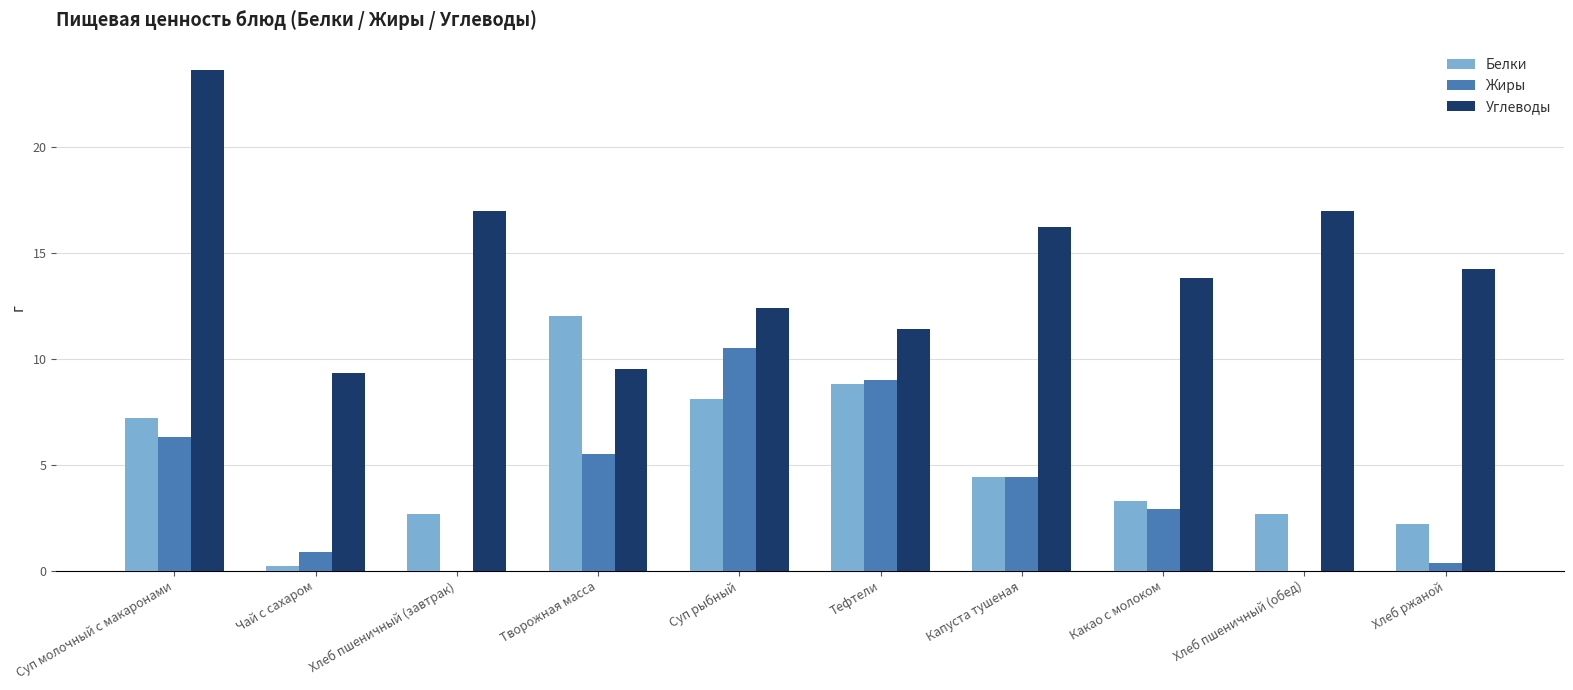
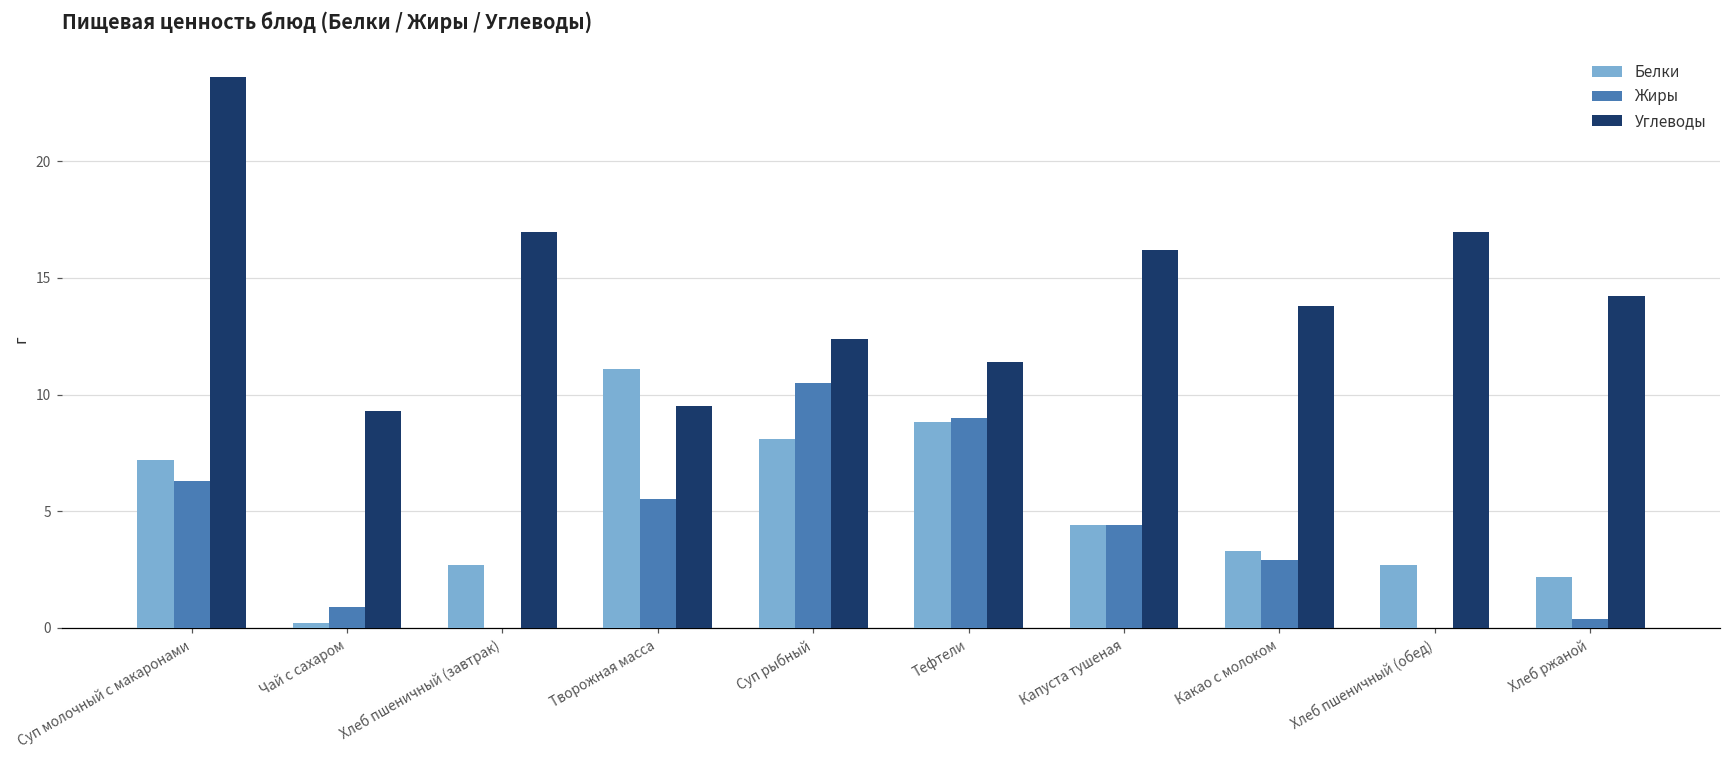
Белки, Творожная масса: 12.0 -> 11.1
